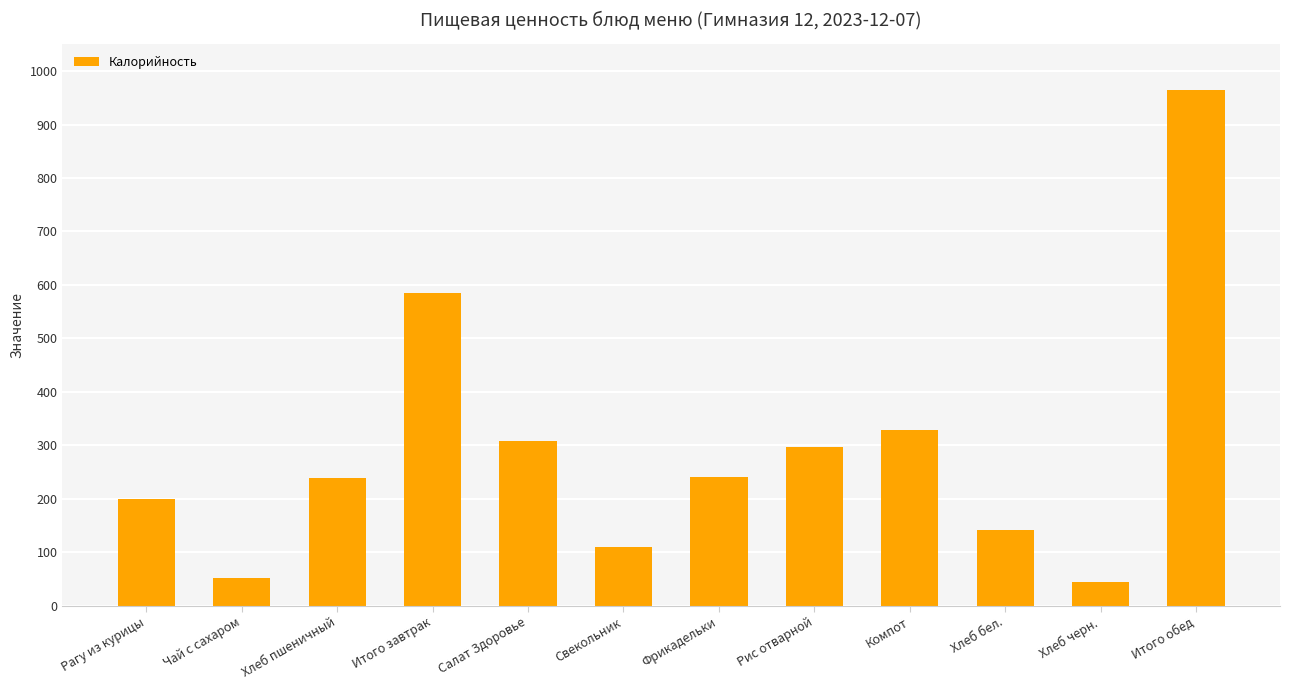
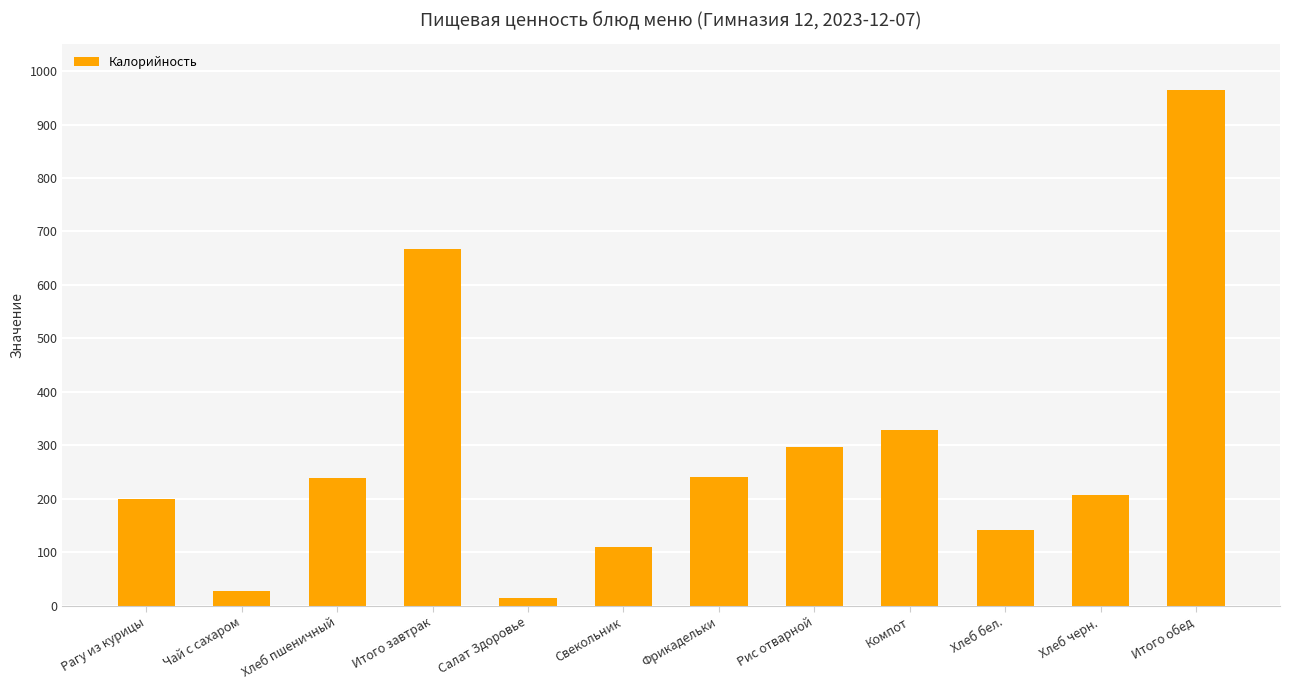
Чай с сахаром: 50 -> 30
Итого завтрак: 580 -> 670
Салат Здоровье: 310 -> 20
Хлеб черн.: 40 -> 210
